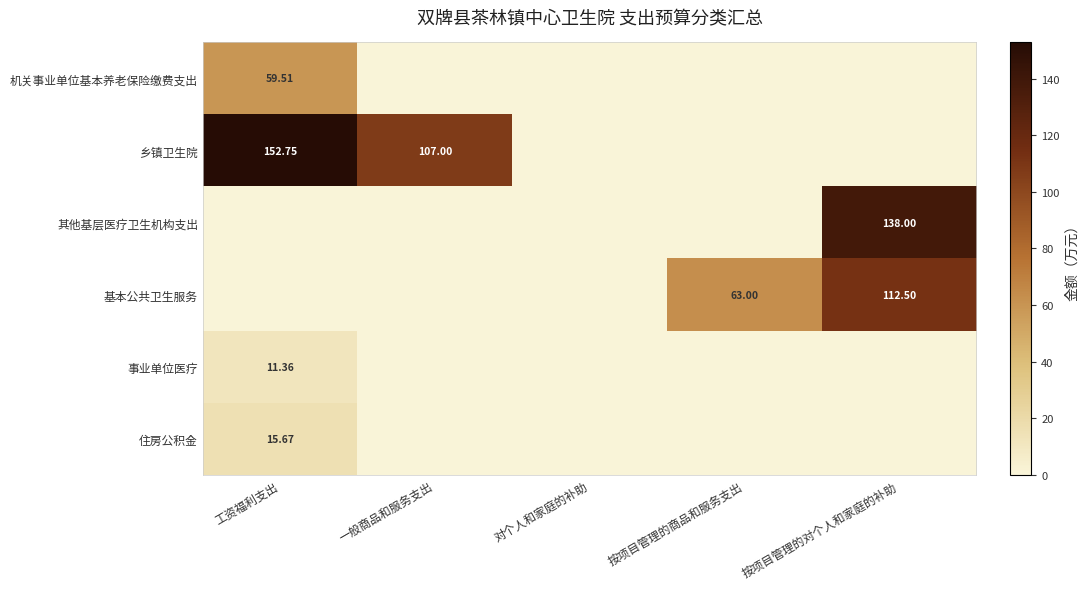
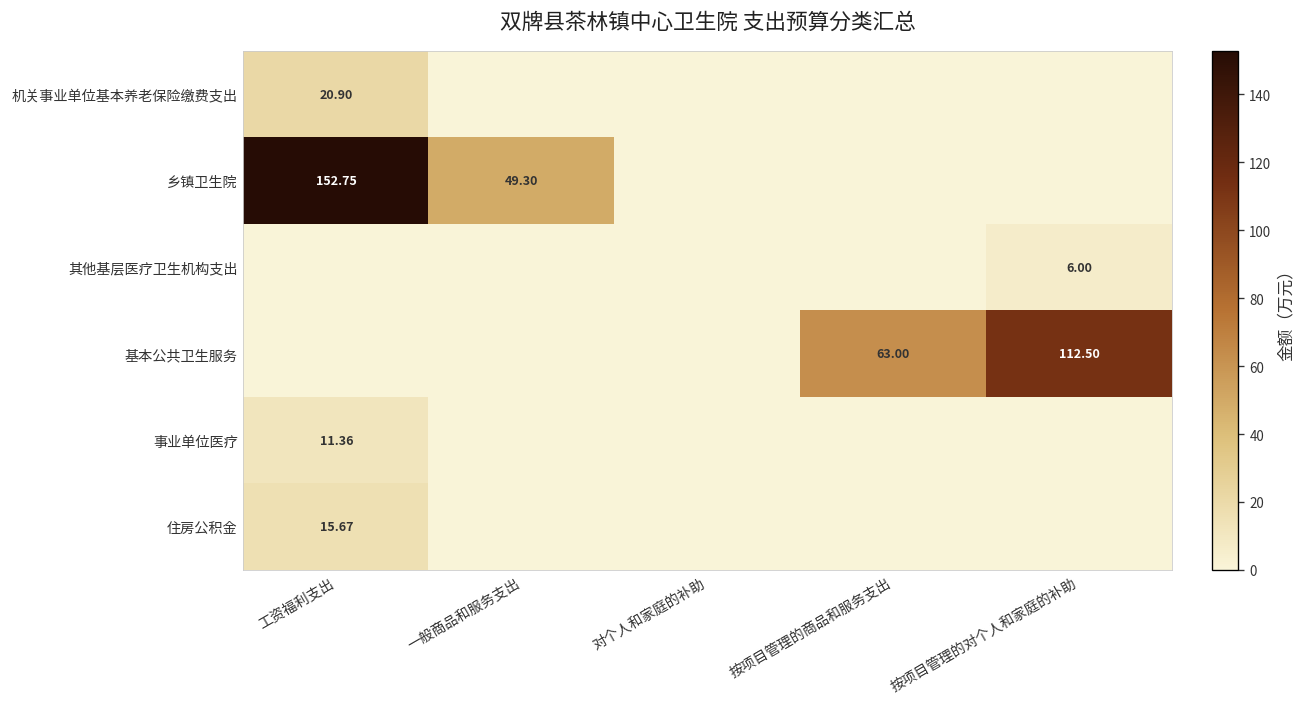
机关事业单位基本养老保险缴费支出, 工资福利支出: 59.51 -> 20.90
乡镇卫生院, 一般商品和服务支出: 107.00 -> 49.30
其他基层医疗卫生机构支出, 按项目管理的对个人和家庭的补助: 138.00 -> 6.00
